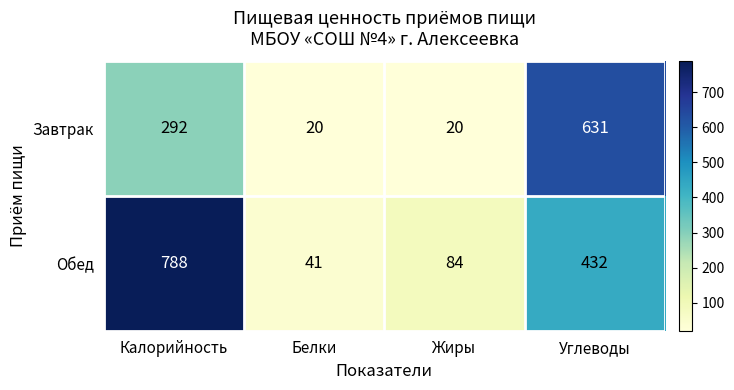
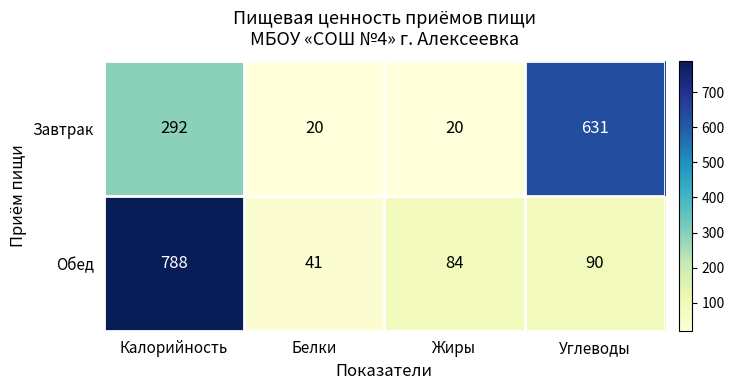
Обед, Углеводы: 432 -> 90
